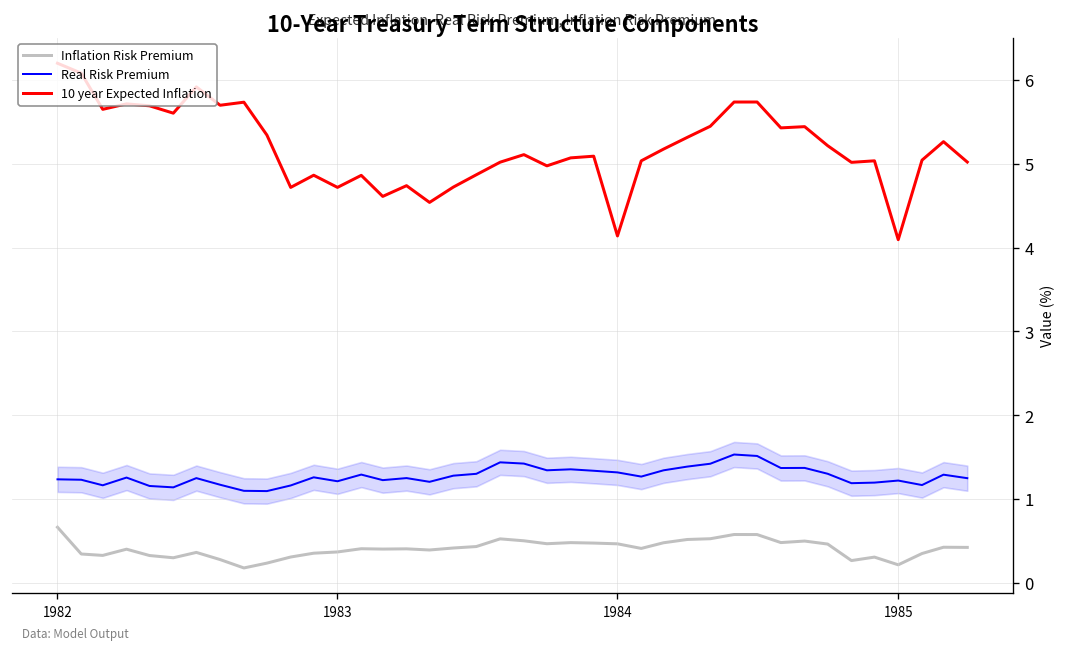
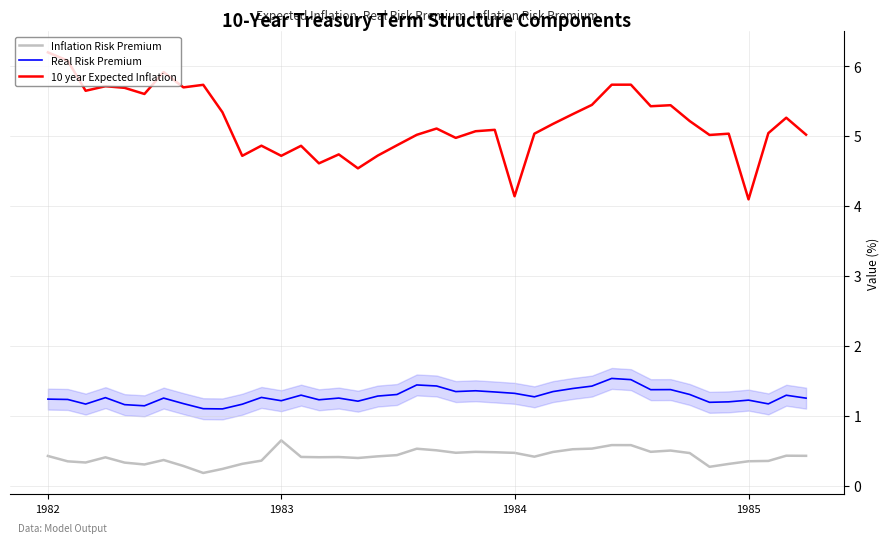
Inflation Risk Premium, 1982: 0.7 -> 0.4
Inflation Risk Premium, 1983: 0.4 -> 0.6
Inflation Risk Premium, 1985: 0.2 -> 0.3
